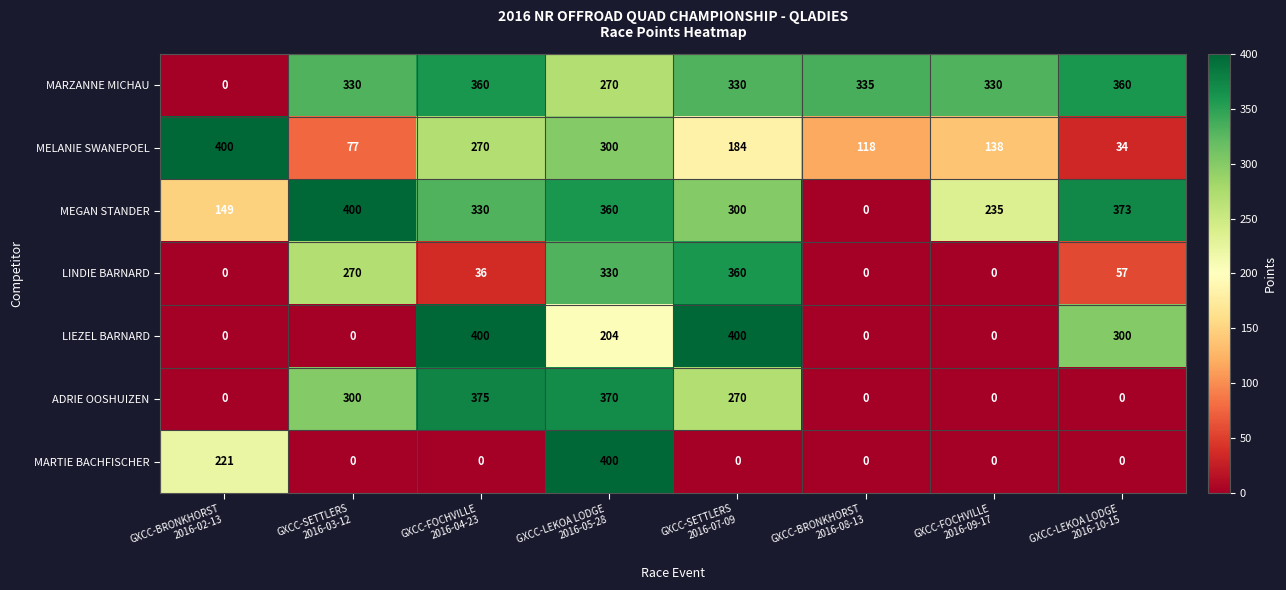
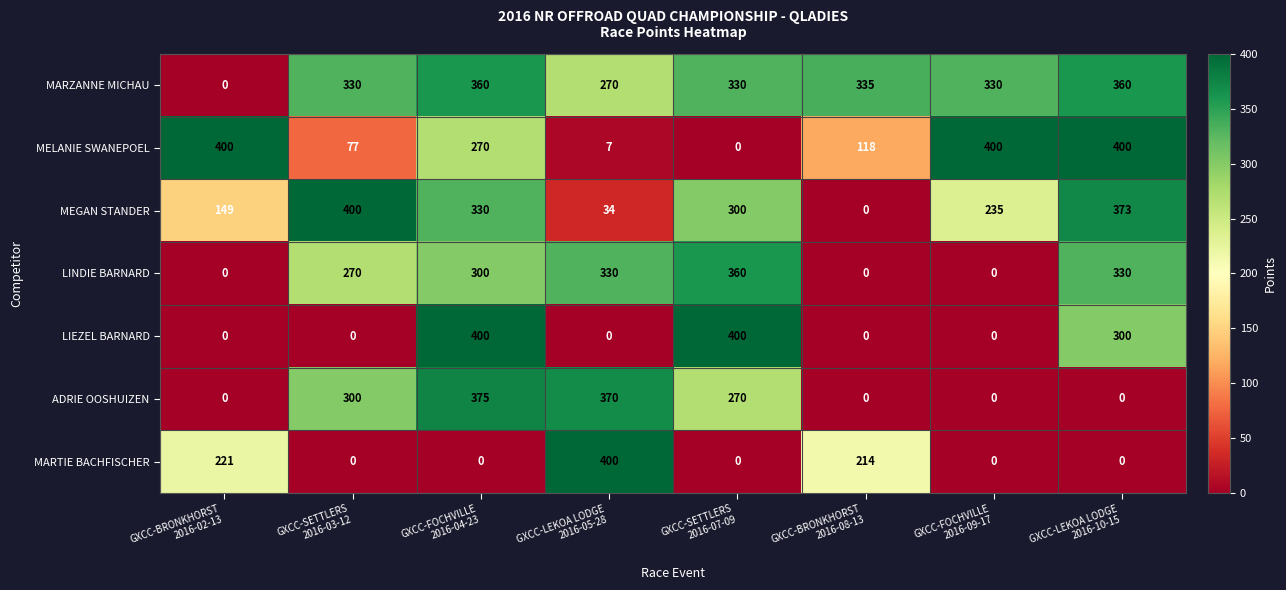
MELANIE SWANEPOEL, GXCC-LEKOA LODGE 2016-05-28: 300 -> 7
MELANIE SWANEPOEL, GXCC-SETTLERS 2016-07-09: 184 -> 0
MELANIE SWANEPOEL, GXCC-FOCHVILLE 2016-09-17: 138 -> 400
MELANIE SWANEPOEL, GXCC-LEKOA LODGE 2016-10-15: 34 -> 400
MEGAN STANDER, GXCC-LEKOA LODGE 2016-05-28: 360 -> 34
LINDIE BARNARD, GXCC-FOCHVILLE 2016-04-23: 36 -> 300
LINDIE BARNARD, GXCC-LEKOA LODGE 2016-10-15: 57 -> 330
LIEZEL BARNARD, GXCC-LEKOA LODGE 2016-05-28: 204 -> 0
MARTIE BACHFISCHER, GXCC-BRONKHORST 2016-08-13: 0 -> 214
